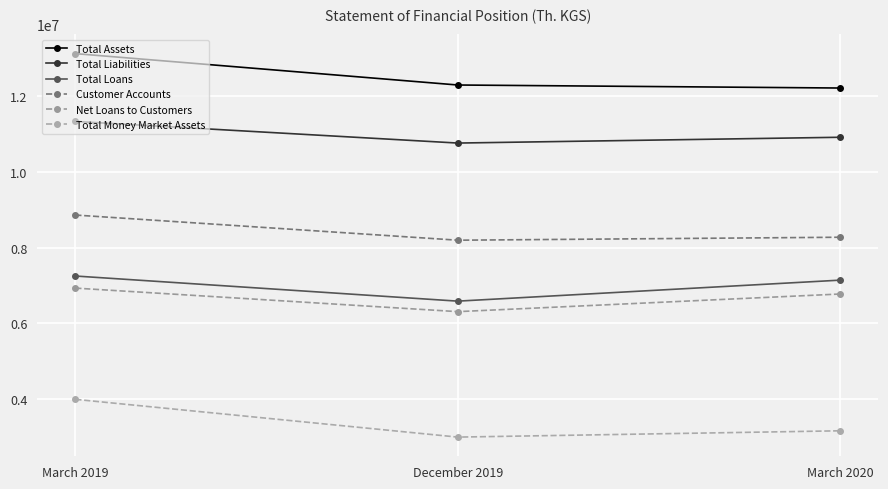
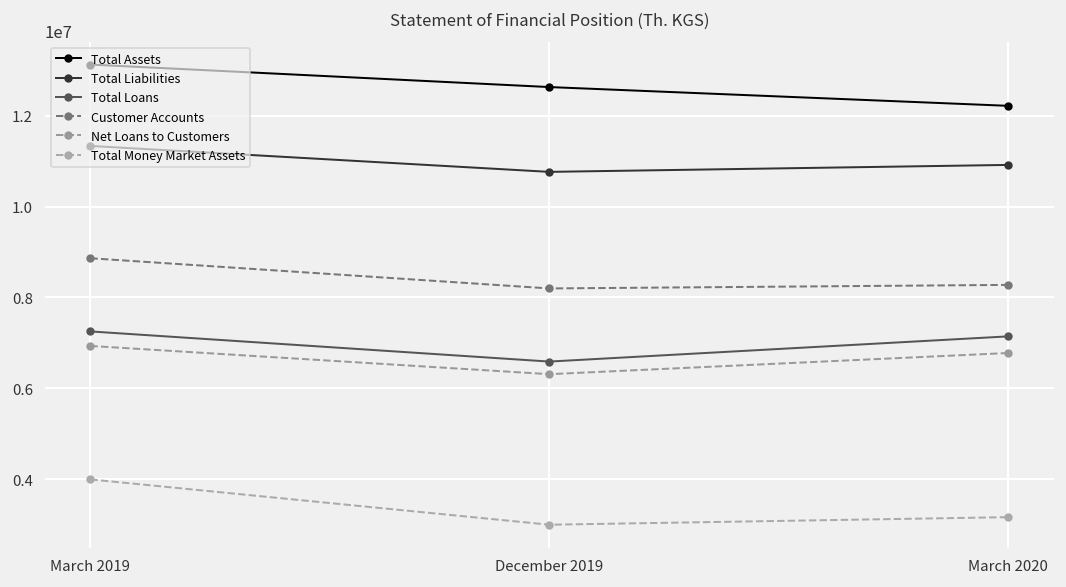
Total Assets, December 2019: 12300000 -> 12600000
